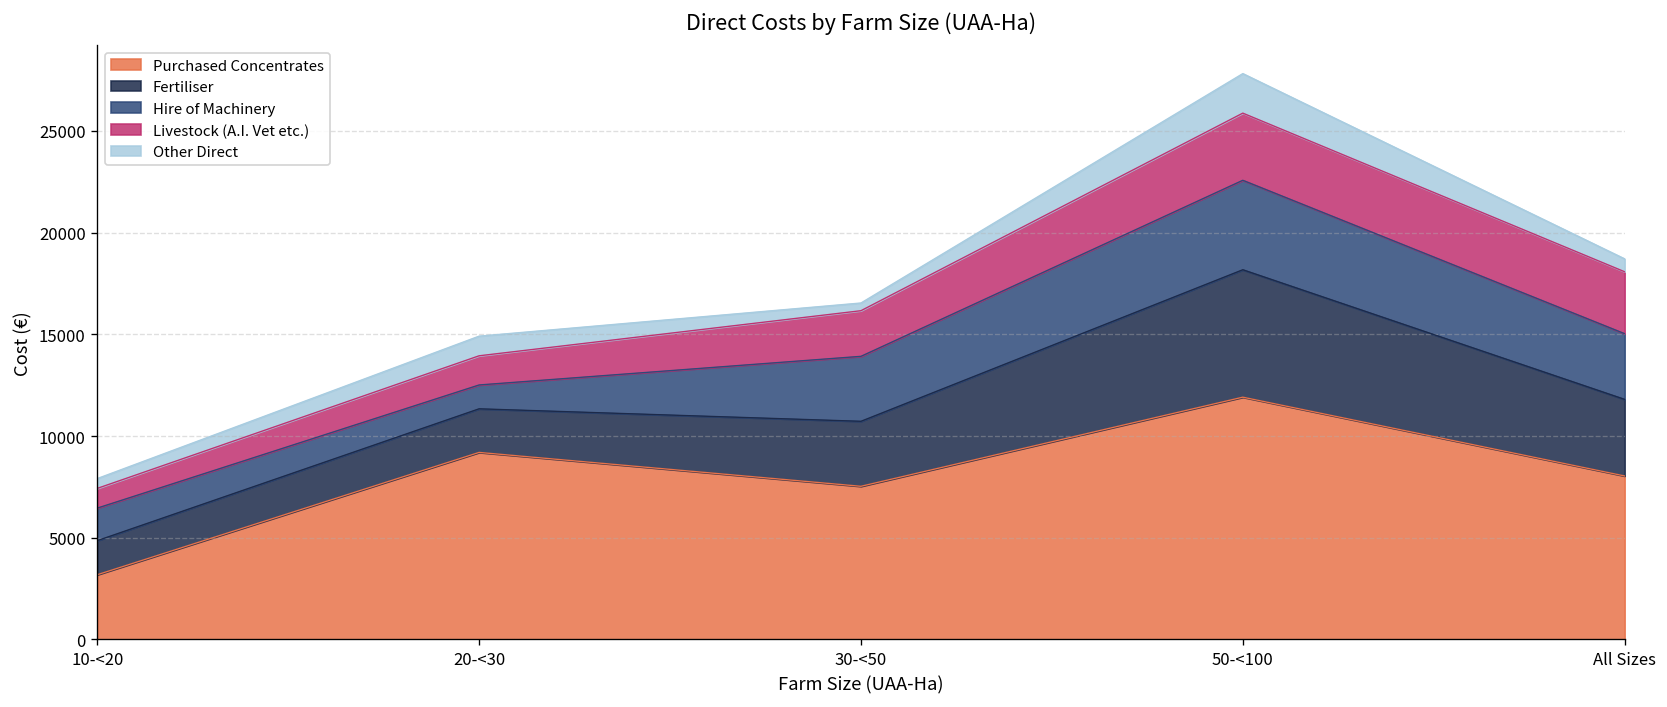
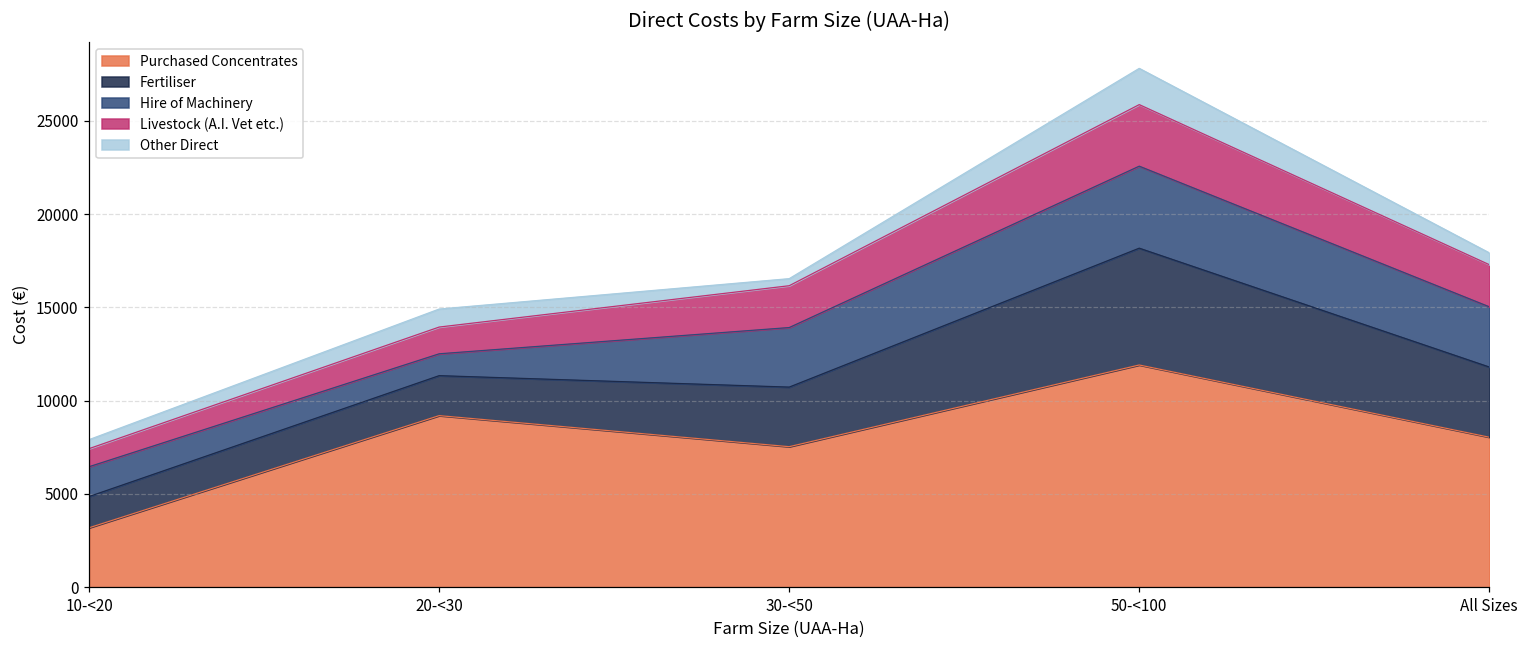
Livestock (A.I. Vet etc.), All Sizes: 3000 -> 2300
